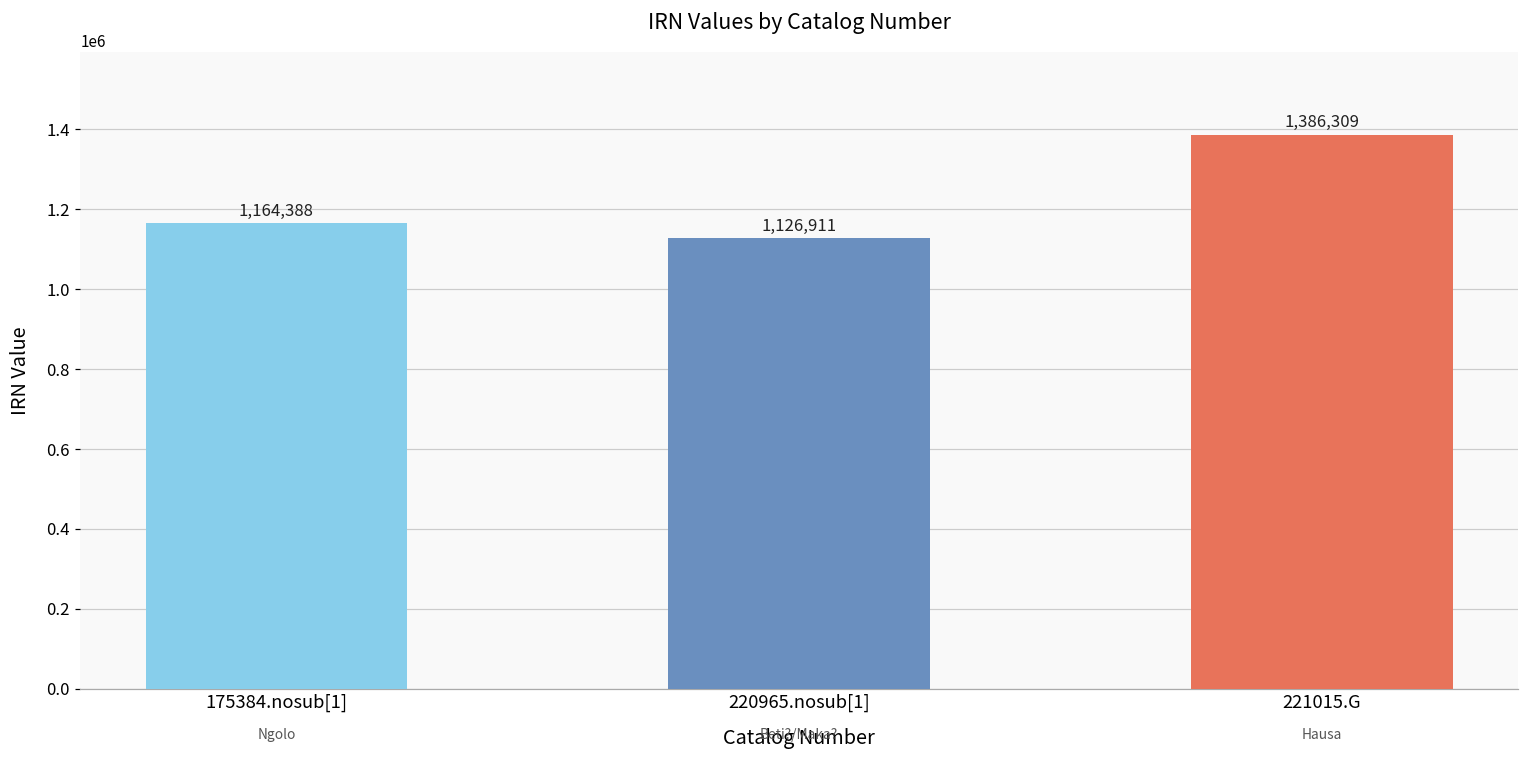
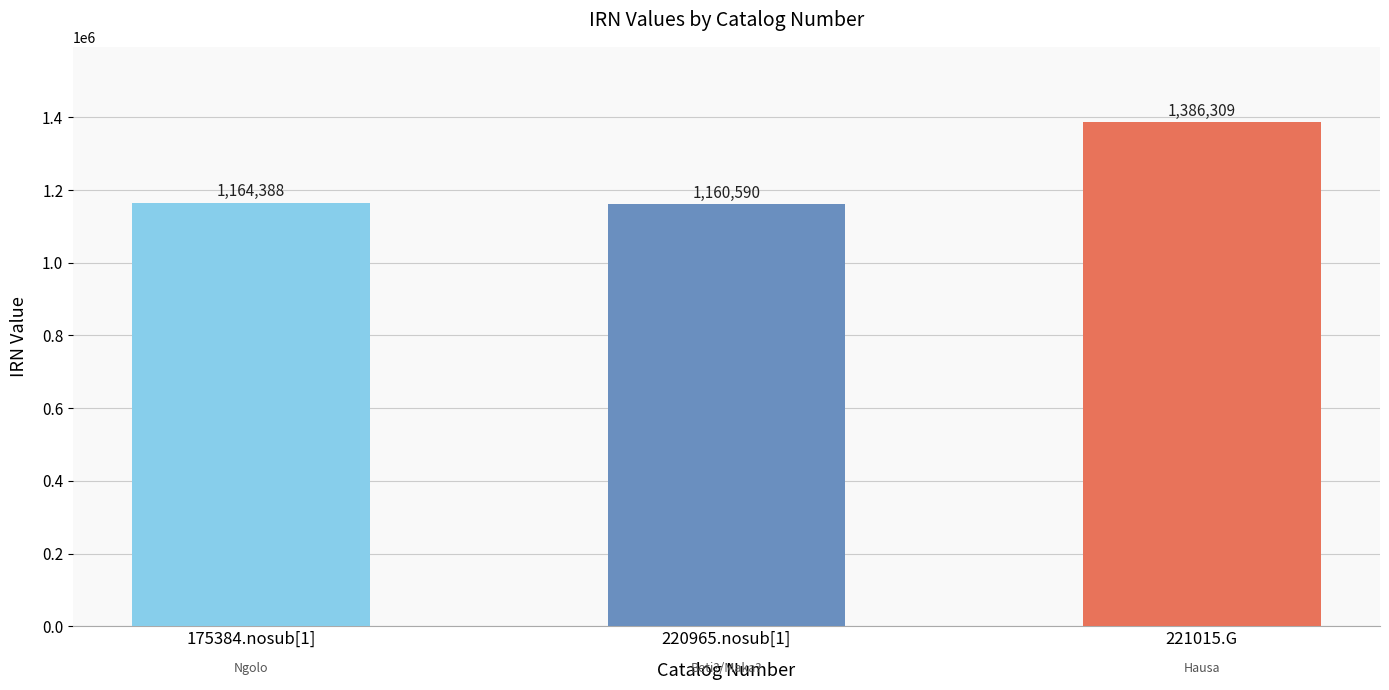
220965.nosub[1]: 1,126,911 -> 1,160,590
